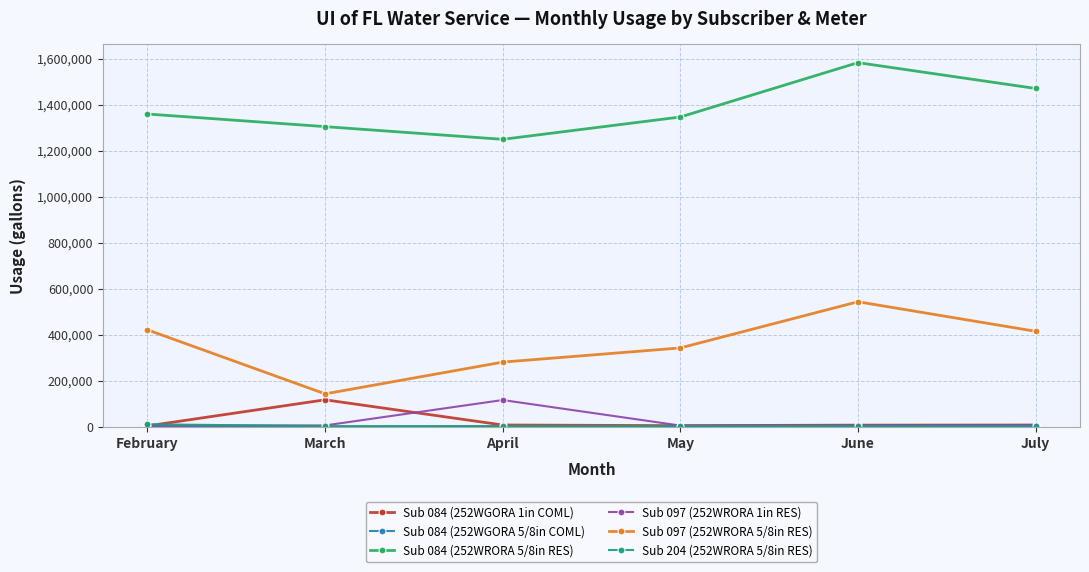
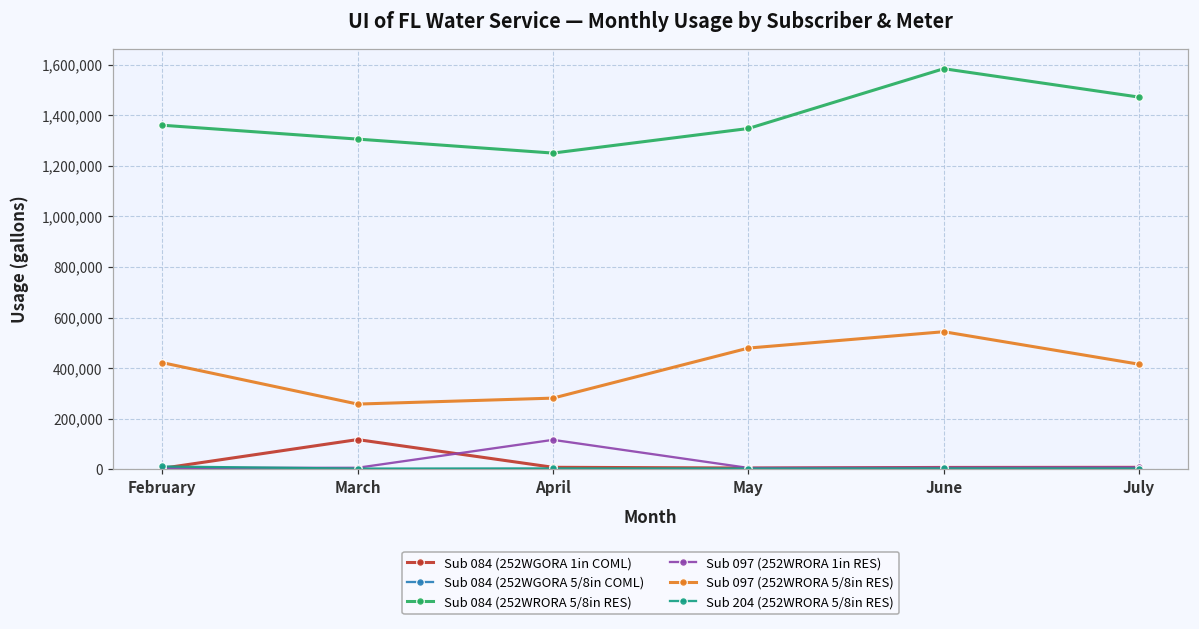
Sub 097 (252WRORA 5/8in RES), March: 140,000 -> 260,000
Sub 097 (252WRORA 5/8in RES), May: 340,000 -> 480,000
